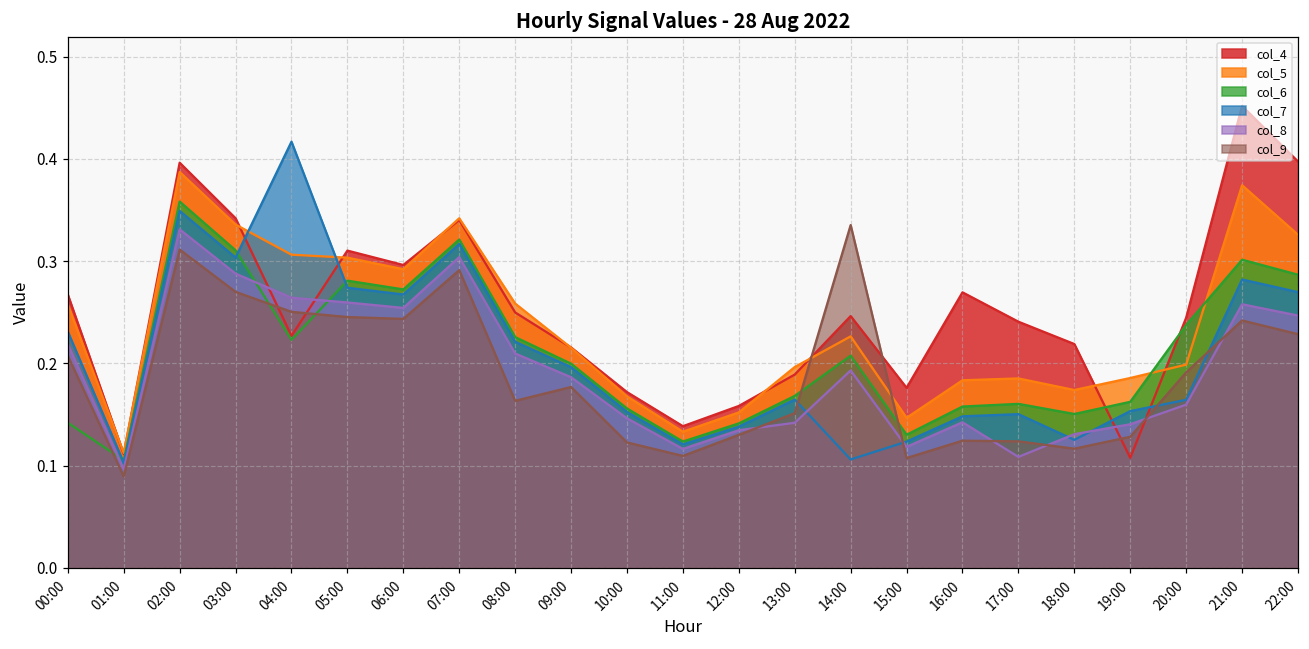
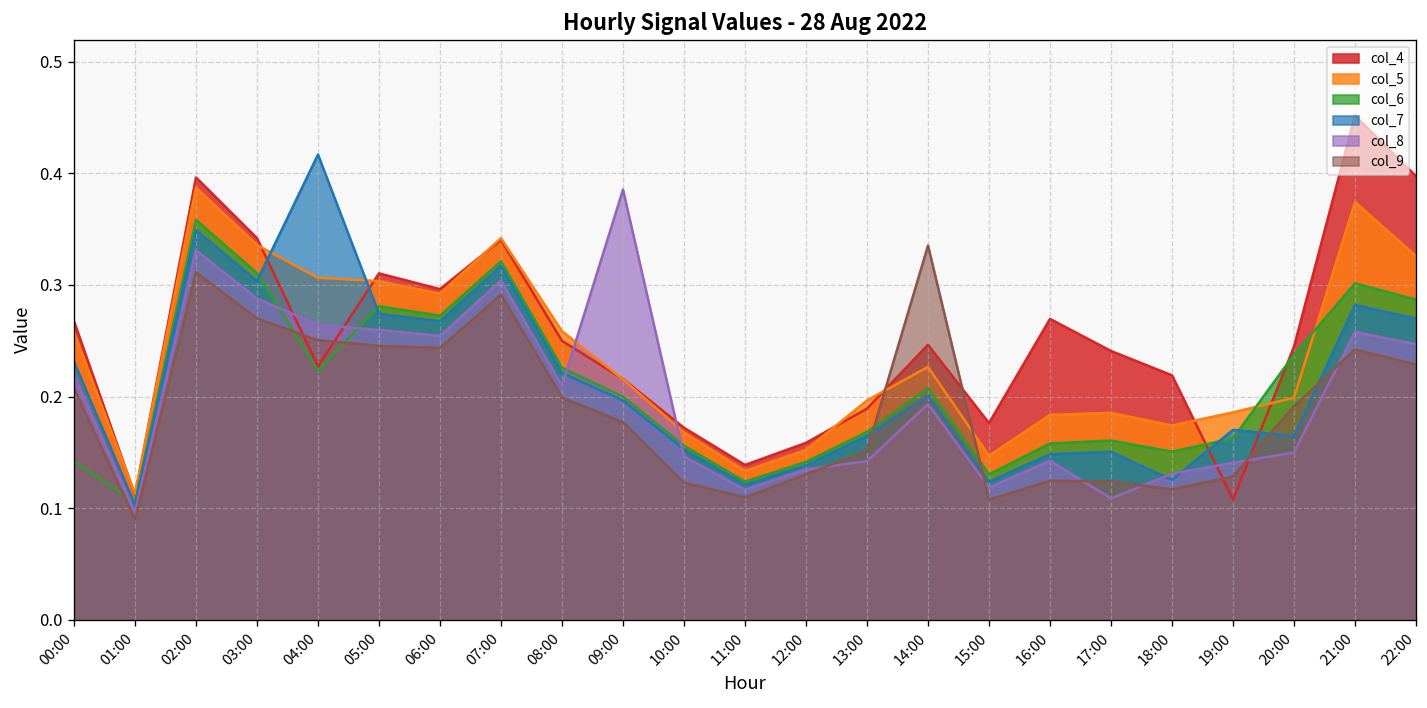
col_9, 08:00: 0.16 -> 0.20
col_8, 09:00: 0.19 -> 0.39
col_7, 14:00: 0.11 -> 0.20
col_7, 19:00: 0.15 -> 0.17
col_8, 20:00: 0.16 -> 0.15
